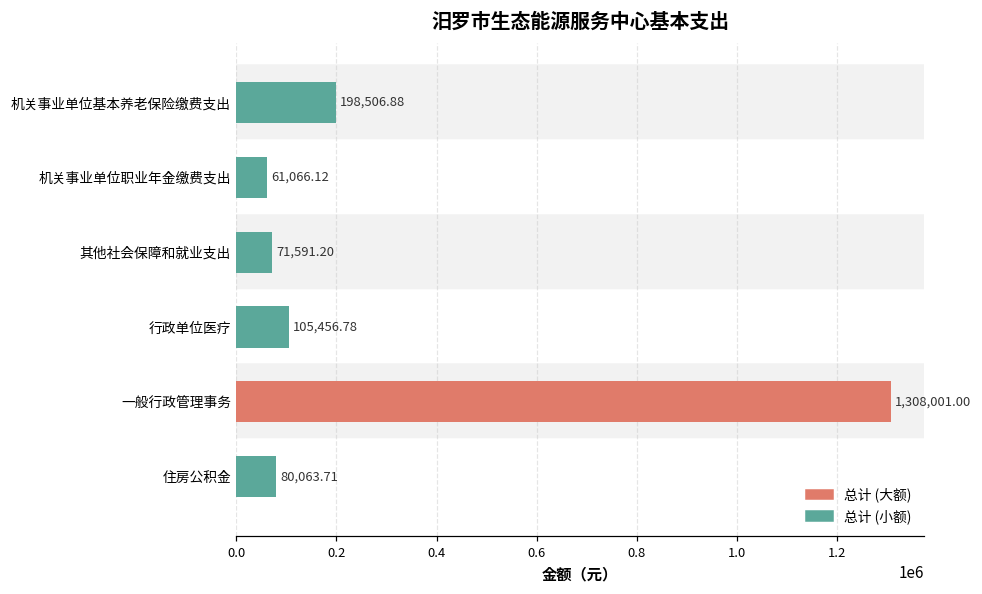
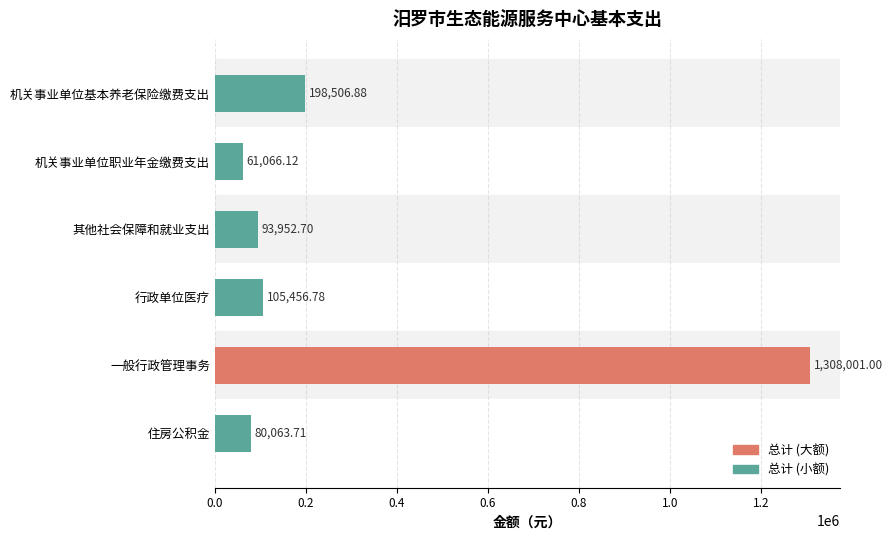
其他社会保障和就业支出: 71,591.20 -> 93,952.70
